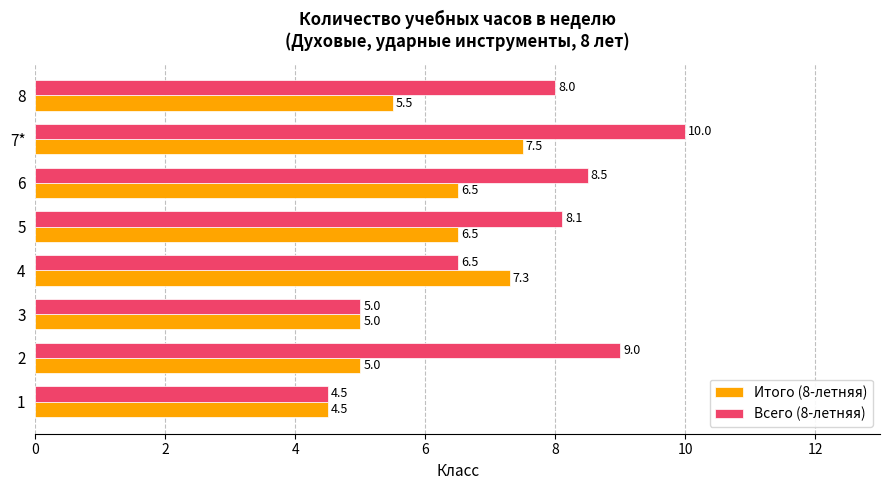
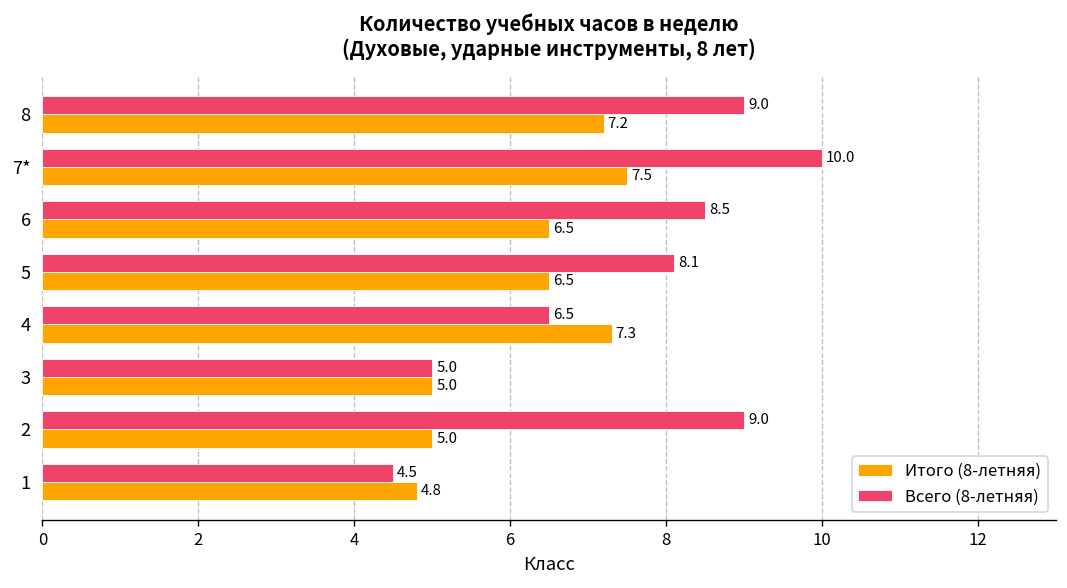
Всего (8-летняя), 8: 8.0 -> 9.0
Итого (8-летняя), 8: 5.5 -> 7.2
Итого (8-летняя), 1: 4.5 -> 4.8
